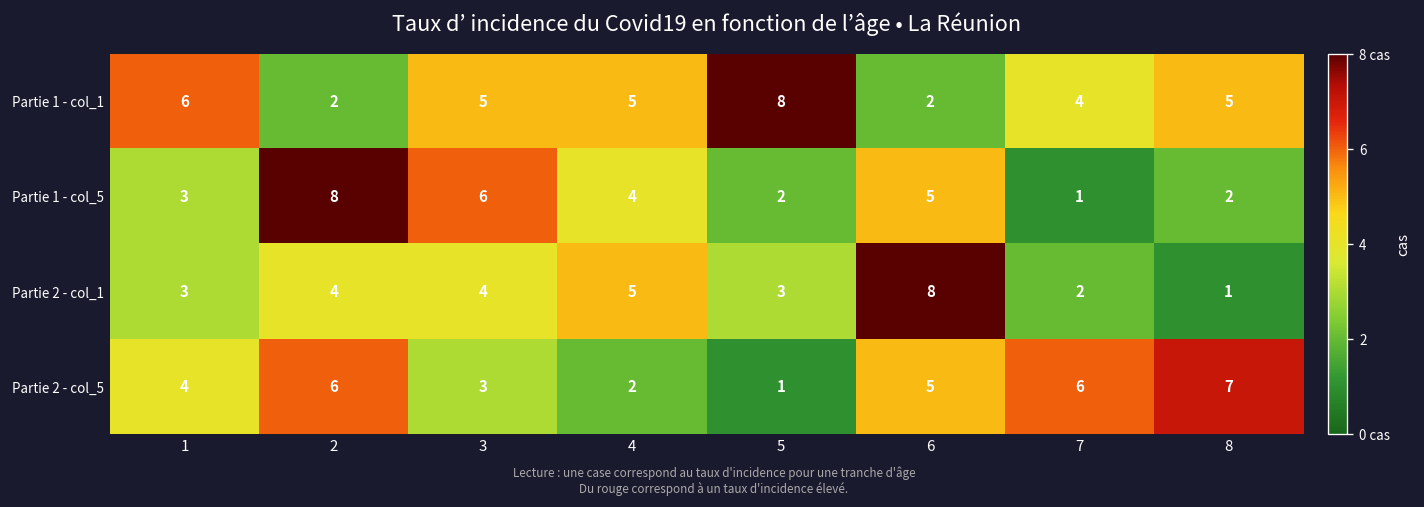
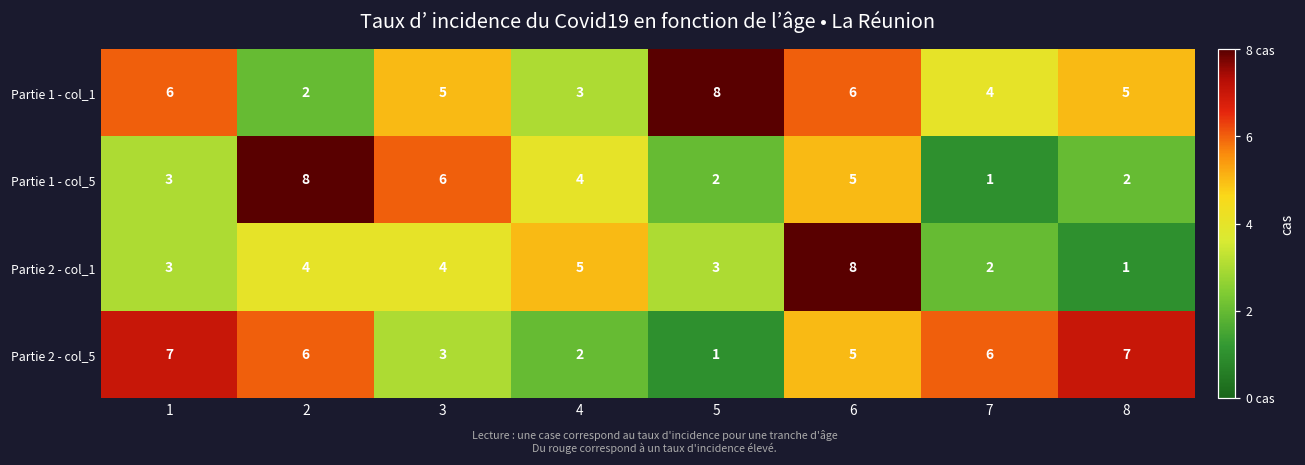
Partie 1 - col_1, 4: 5 -> 3
Partie 1 - col_1, 6: 2 -> 6
Partie 2 - col_5, 1: 4 -> 7
